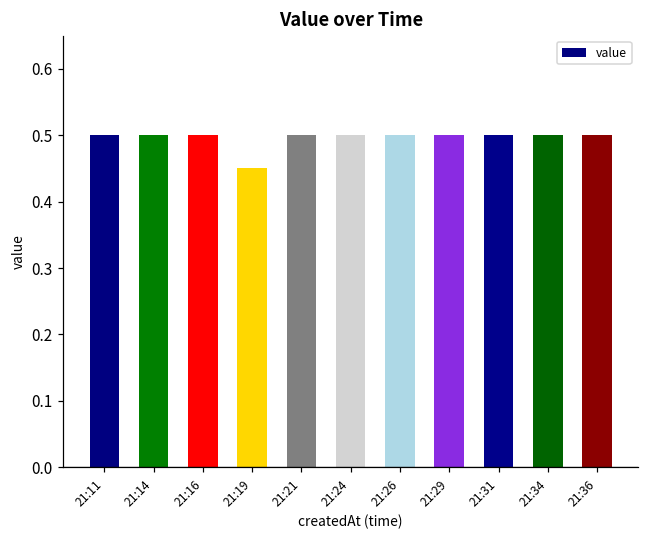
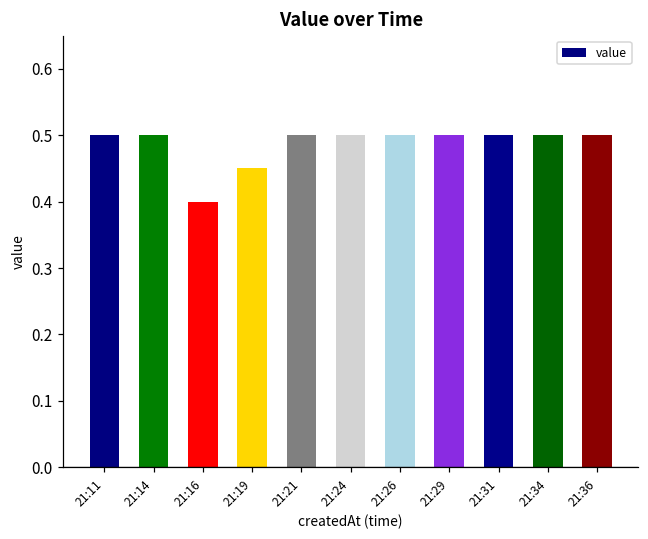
21:16: 0.5 -> 0.4
